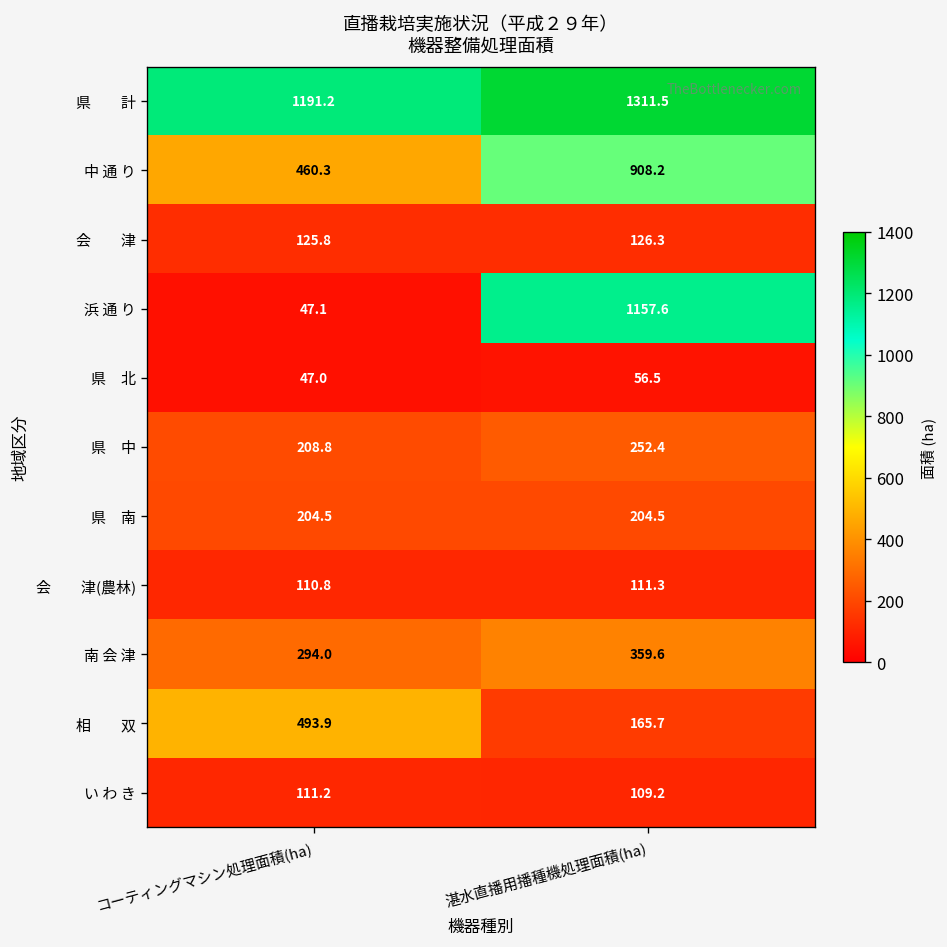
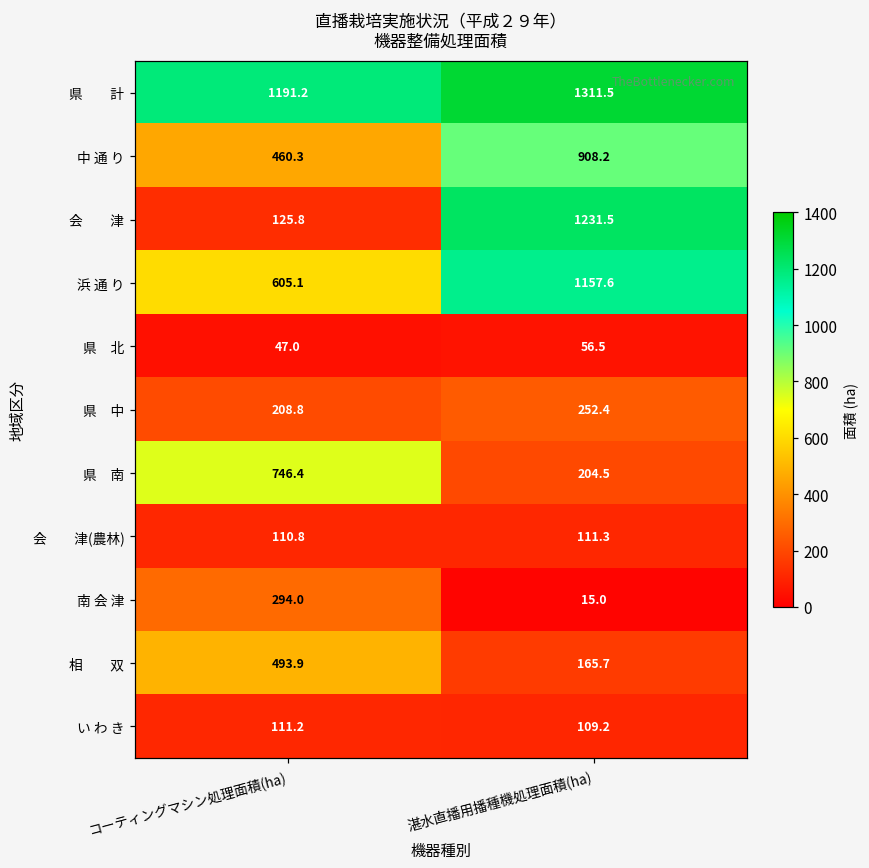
会 津, 湛水直播用播種機処理面積(ha): 126.3 -> 1231.5
浜 通 り, コーティングマシン処理面積(ha): 47.1 -> 605.1
県 南, コーティングマシン処理面積(ha): 204.5 -> 746.4
南 会 津, 湛水直播用播種機処理面積(ha): 359.6 -> 15.0
